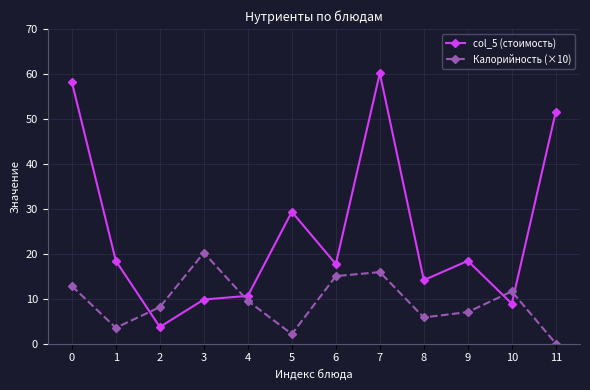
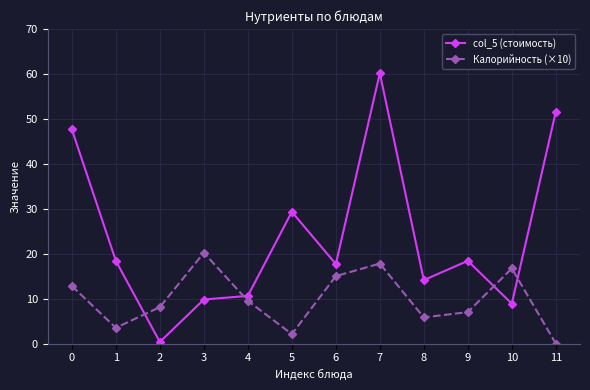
col_5 (стоимость), 0: 58 -> 48
col_5 (стоимость), 2: 4 -> 0
Калорийность (×10), 7: 16 -> 18
Калорийность (×10), 10: 12 -> 17
